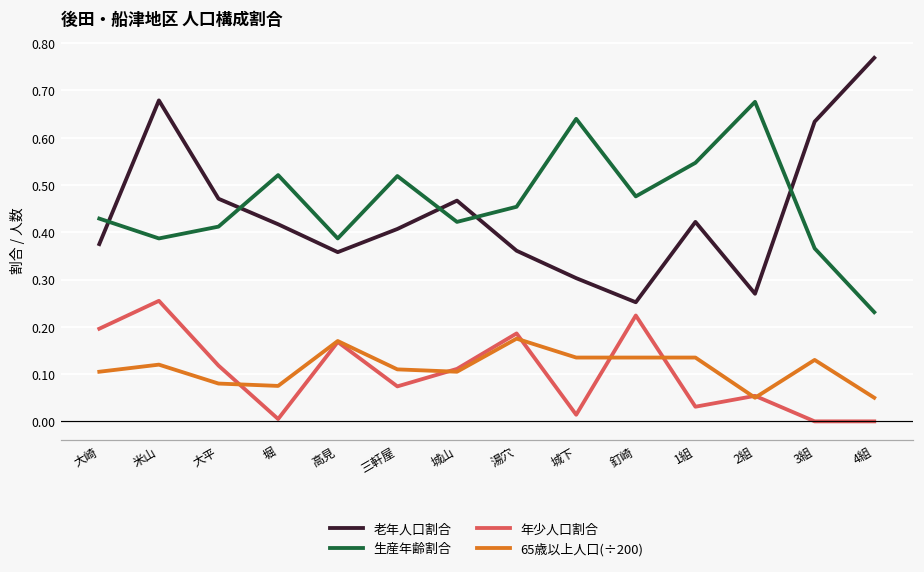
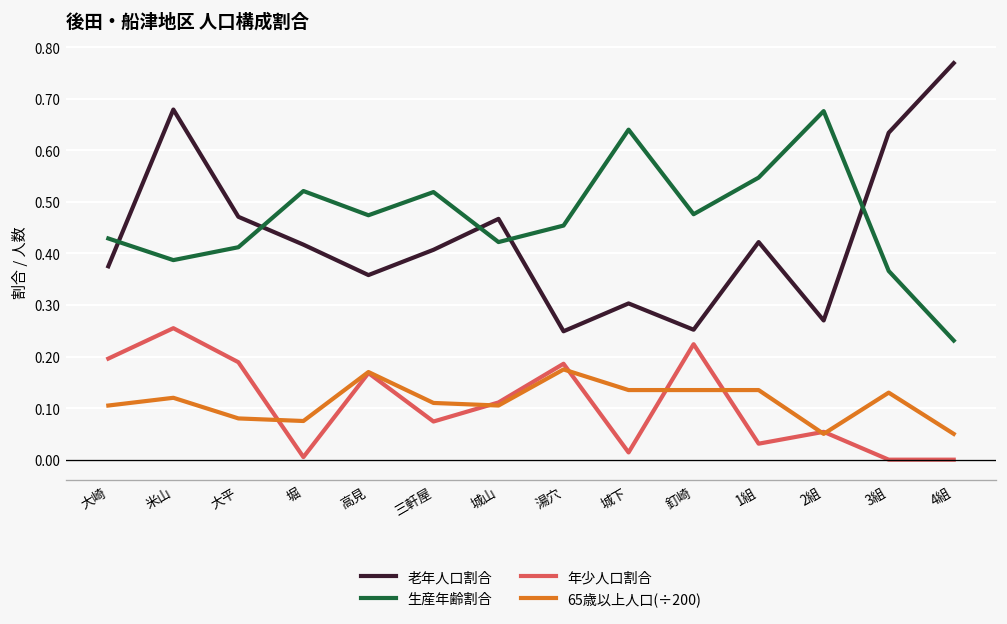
年少人口割合, 大平: 0.12 -> 0.19
生産年齢割合, 高見: 0.39 -> 0.47
老年人口割合, 湯穴: 0.36 -> 0.25
